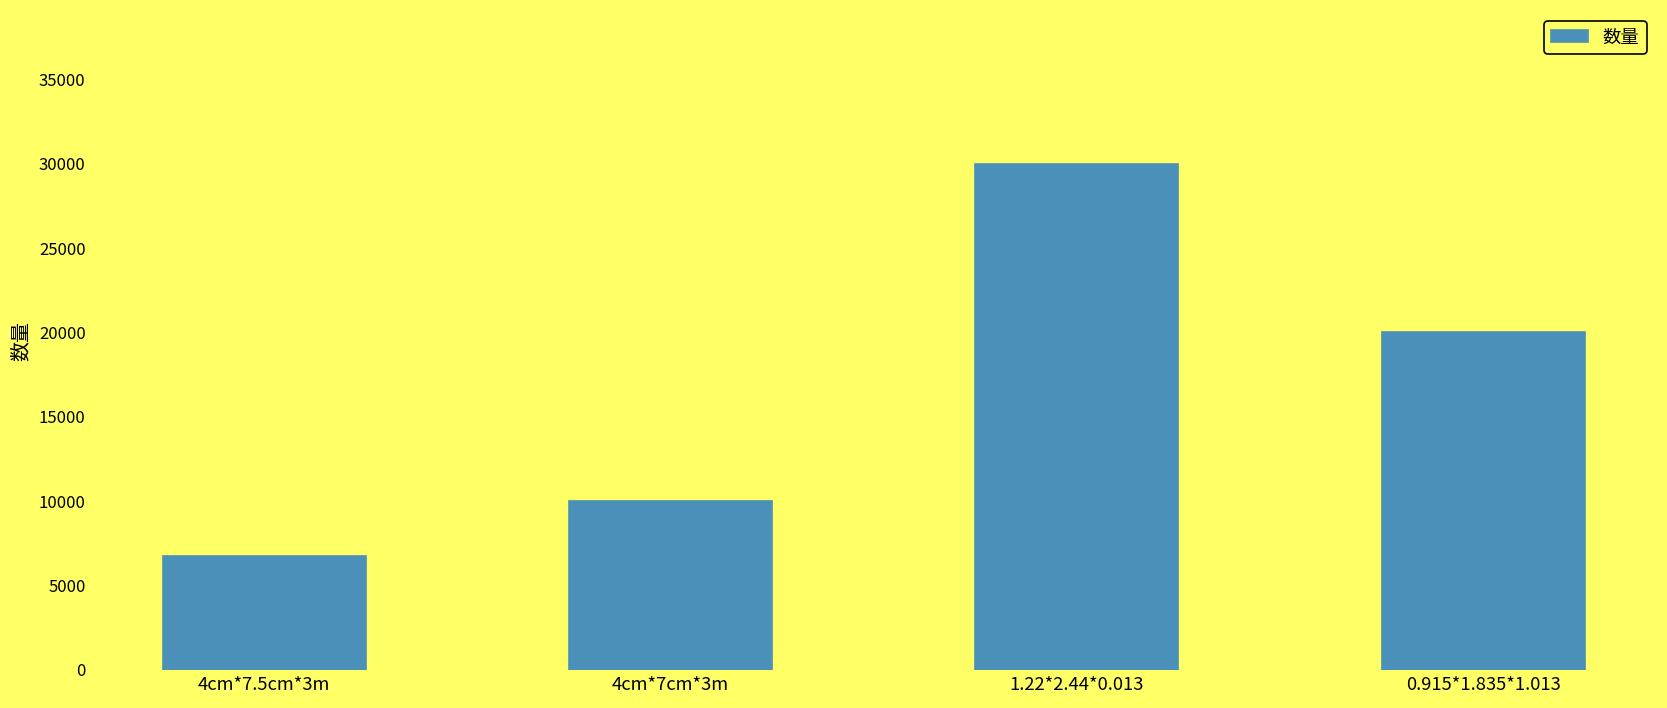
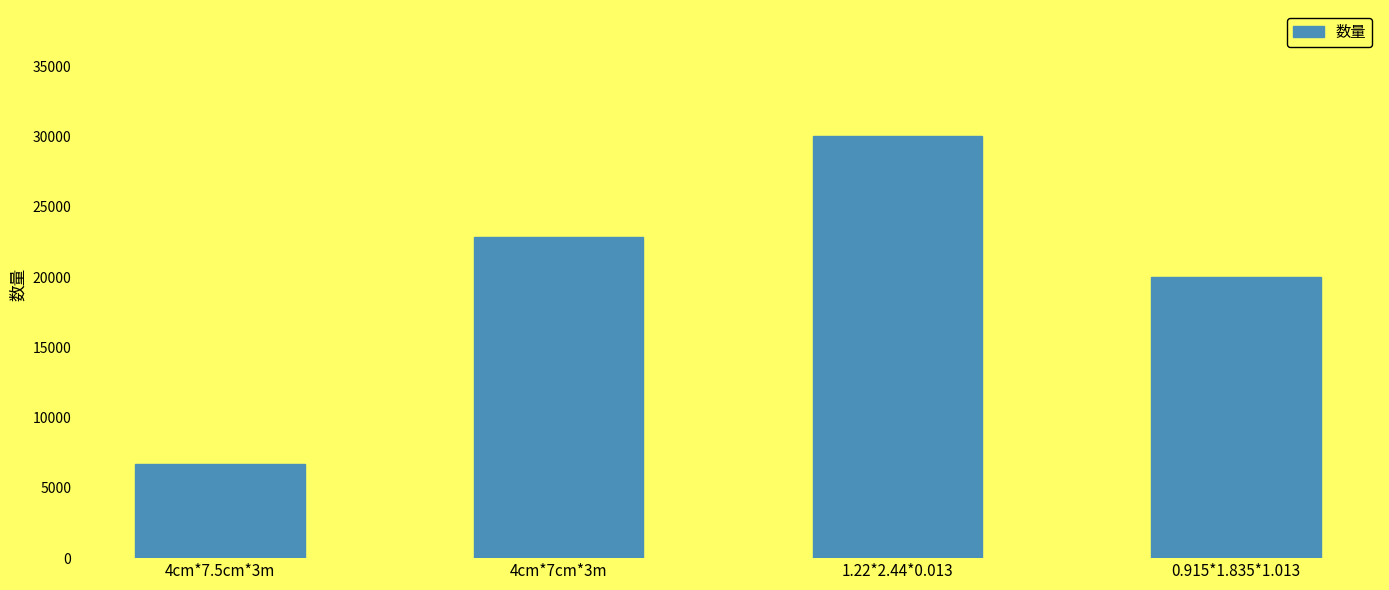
4cm*7cm*3m: 10000 -> 22800
